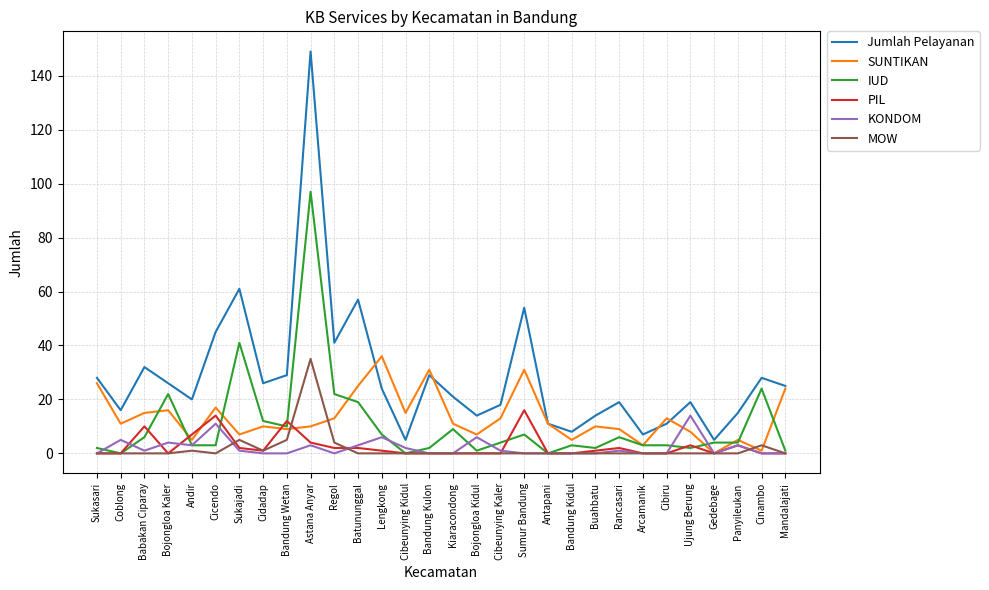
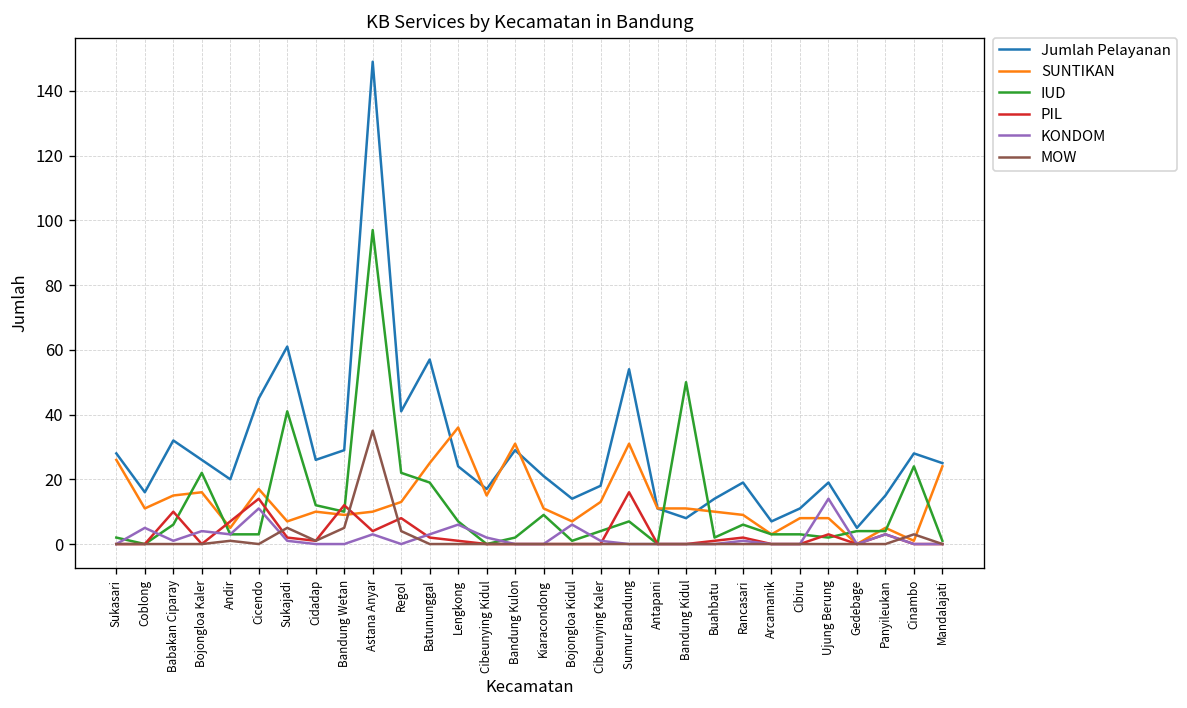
PIL, Regol: 2 -> 8
Jumlah Pelayanan, Cibeunying Kidul: 5 -> 17
SUNTIKAN, Bandung Kidul: 5 -> 11
IUD, Bandung Kidul: 3 -> 50
SUNTIKAN, Cibiru: 13 -> 8
